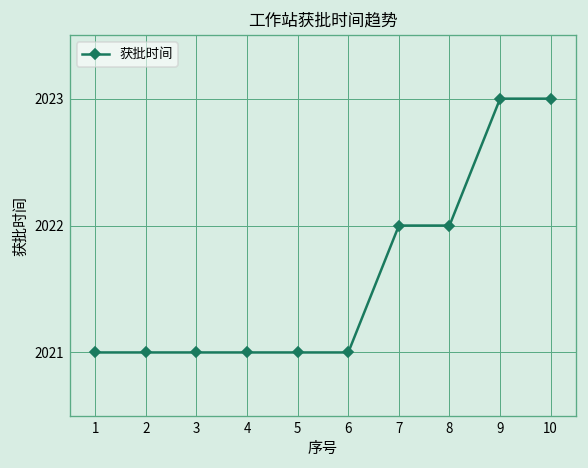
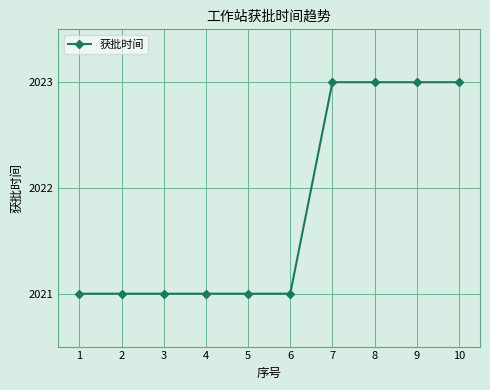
7: 2022 -> 2023
8: 2022 -> 2023
